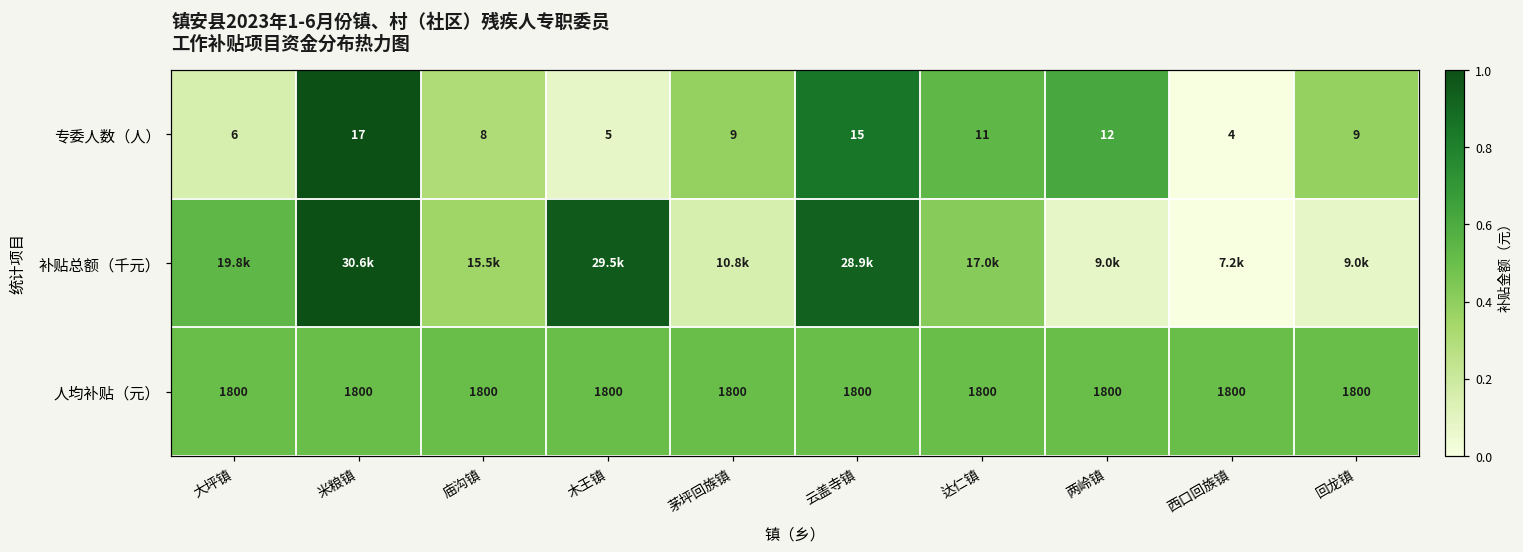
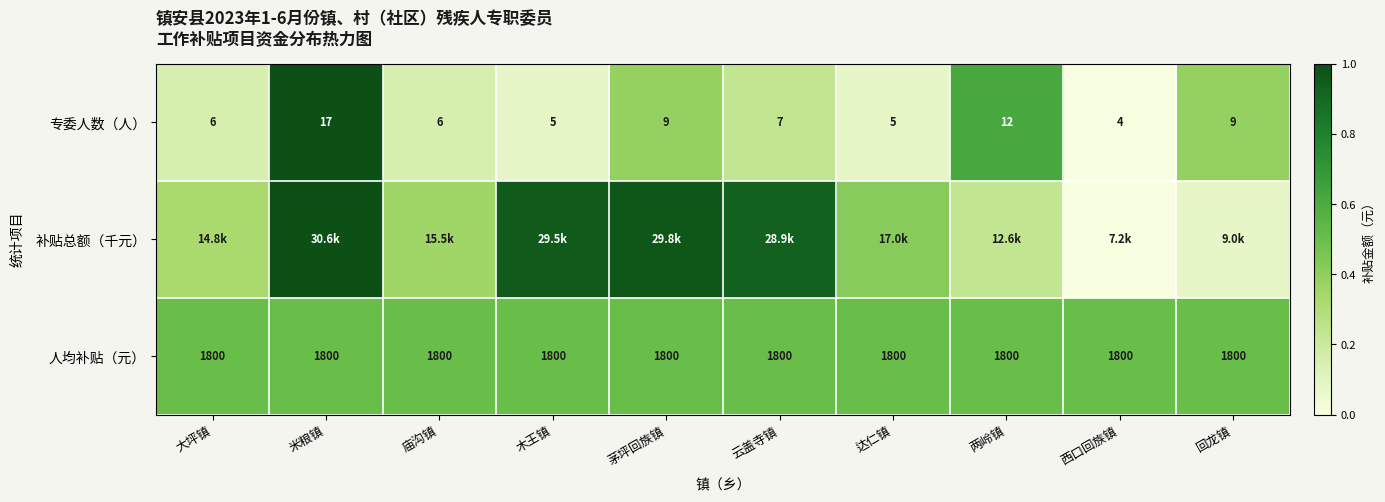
专委人数（人）, 庙沟镇: 8 -> 6
专委人数（人）, 云盖寺镇: 15 -> 7
专委人数（人）, 达仁镇: 11 -> 5
补贴总额（千元）, 大坪镇: 19.8k -> 14.8k
补贴总额（千元）, 茅坪回族镇: 10.8k -> 29.8k
补贴总额（千元）, 两岭镇: 9.0k -> 12.6k
